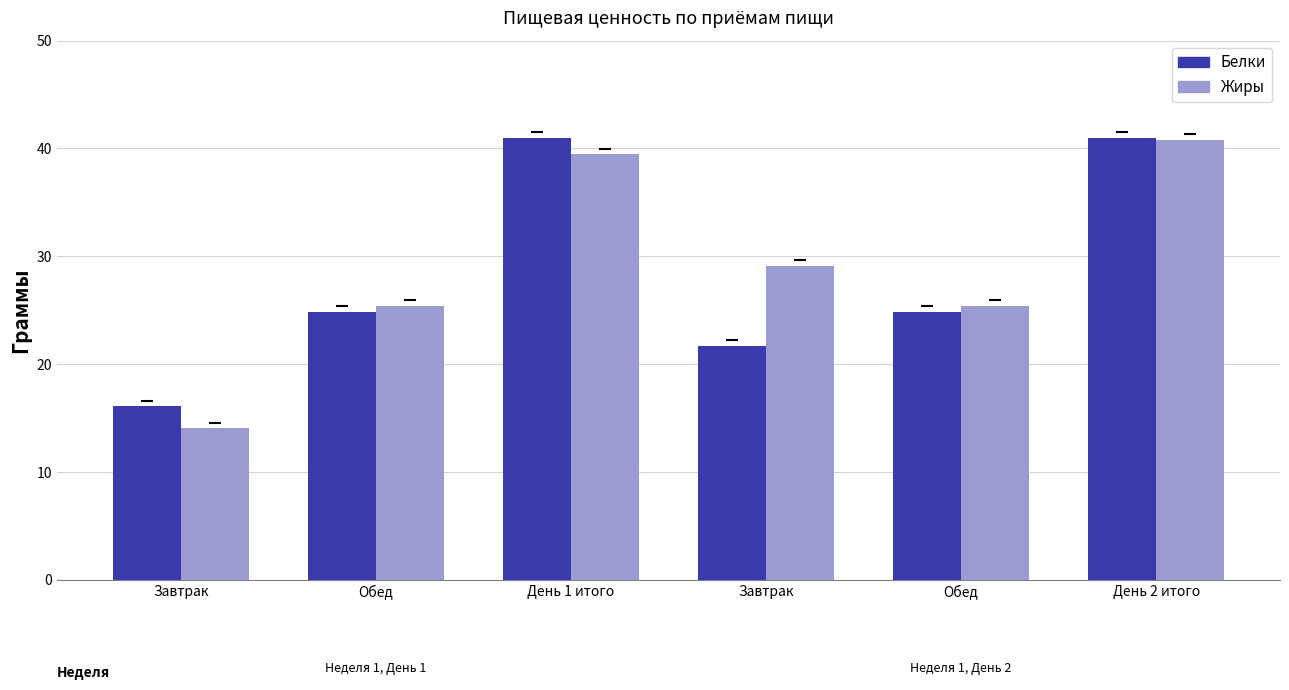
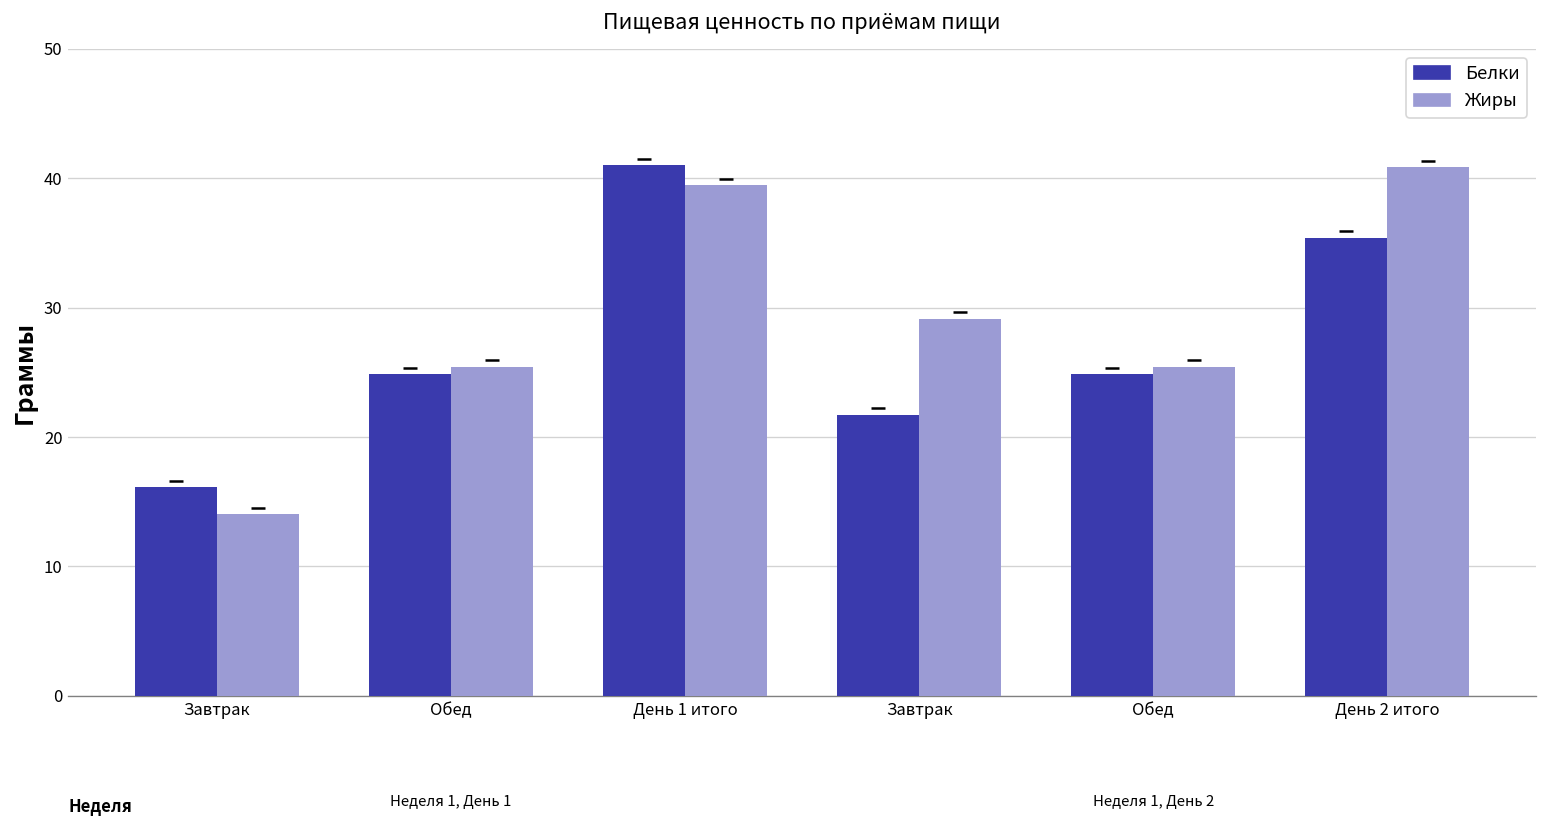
Белки, День 2 итого: 41.0 -> 35.4
